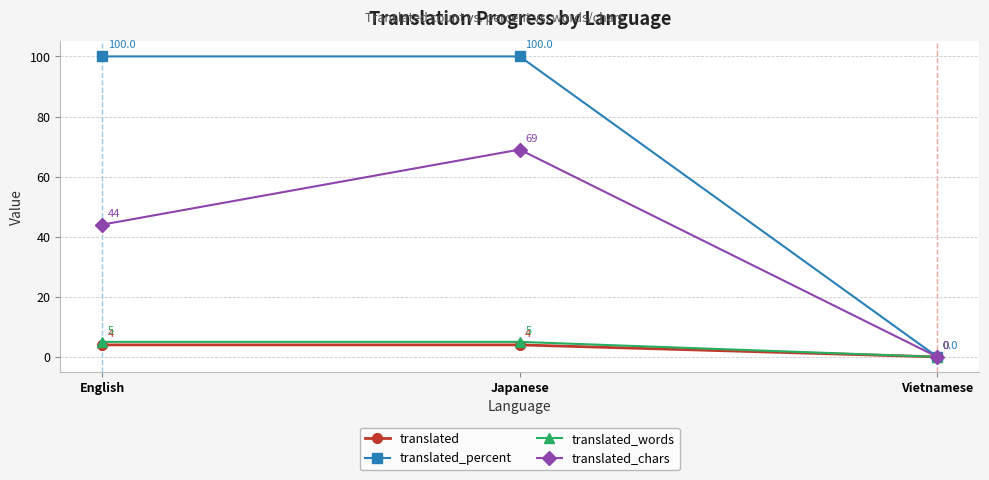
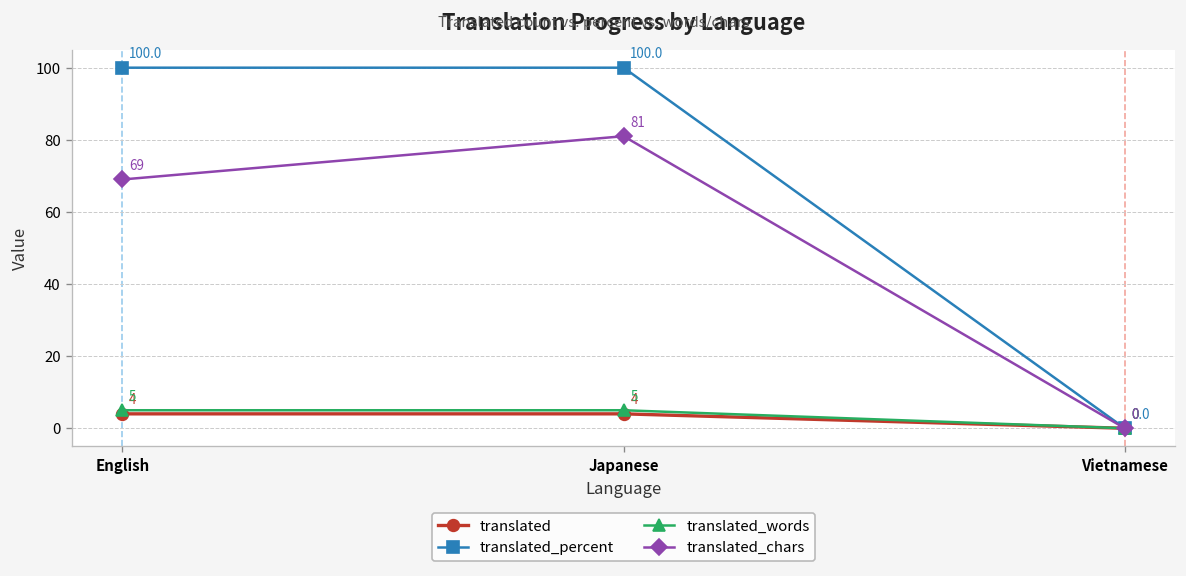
translated_chars, English: 44 -> 69
translated_chars, Japanese: 69 -> 81
